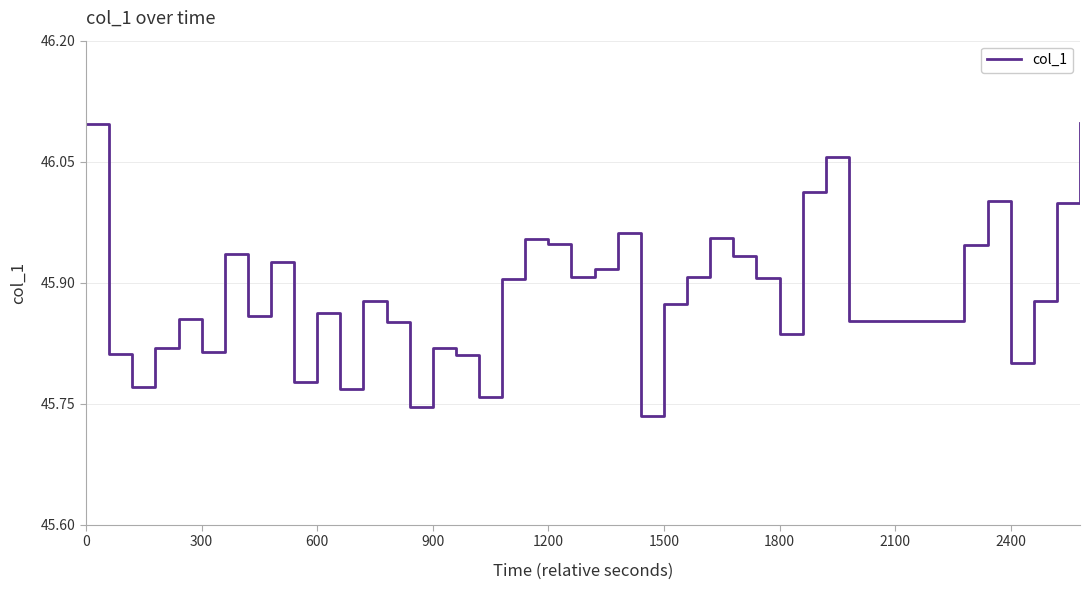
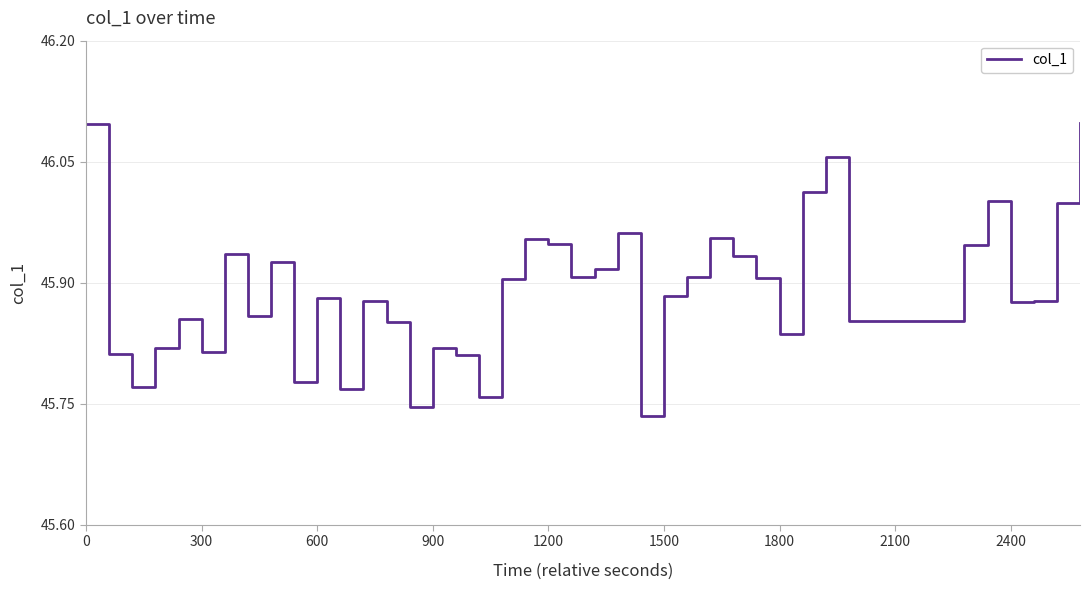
600: 45.86 -> 45.88
1500: 45.87 -> 45.88
2400: 45.80 -> 45.88
